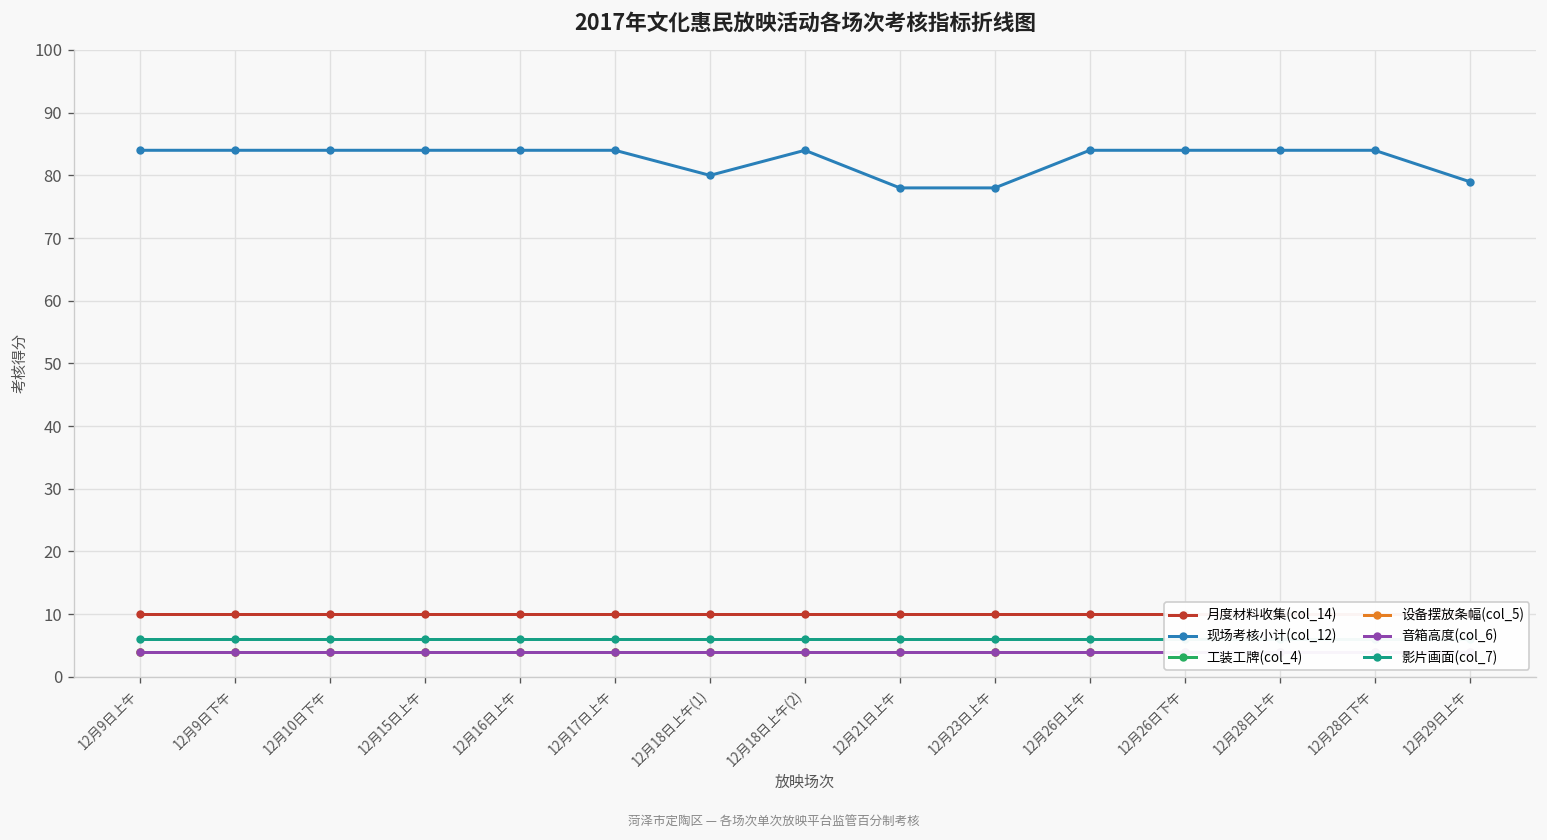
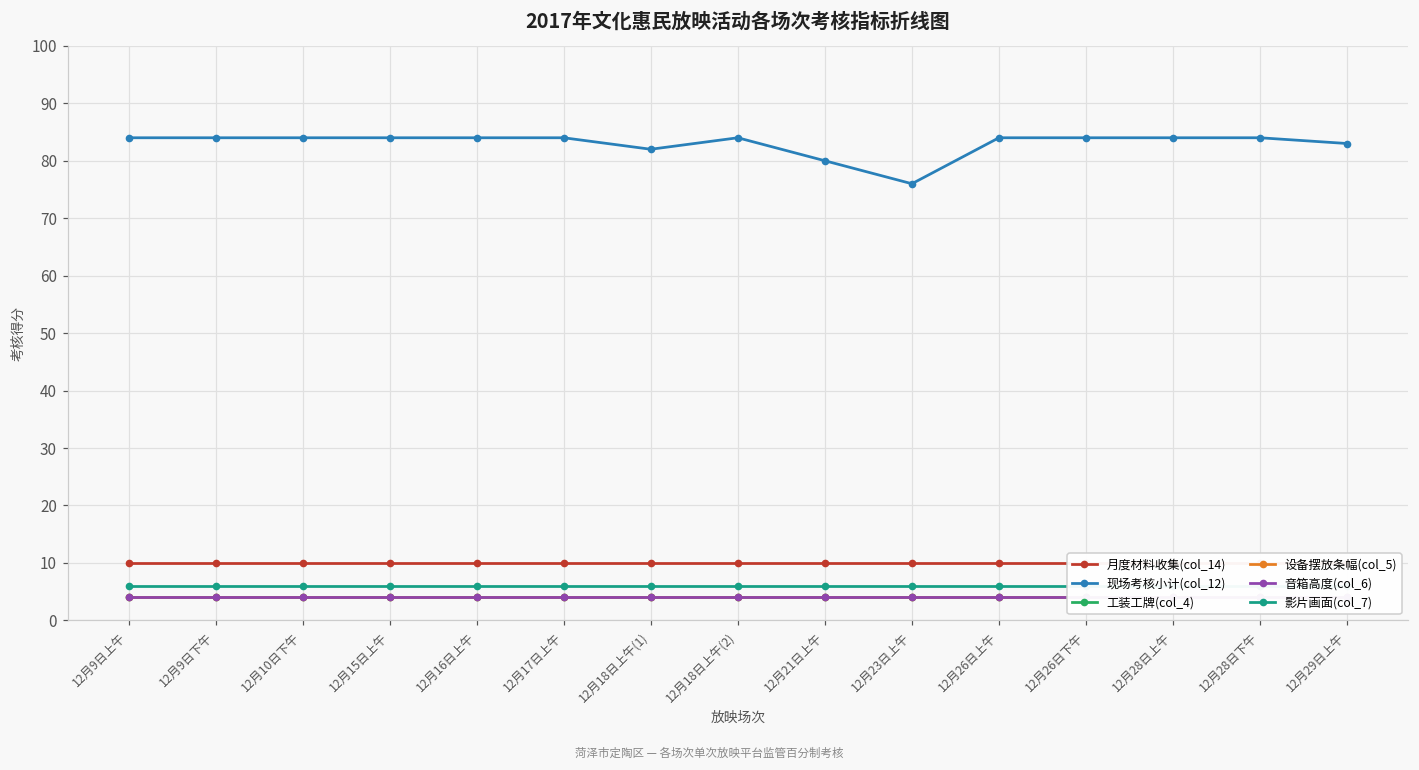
现场考核小计(col_12), 12月18日上午(1): 80 -> 82
现场考核小计(col_12), 12月21日上午: 78 -> 80
现场考核小计(col_12), 12月23日上午: 78 -> 76
现场考核小计(col_12), 12月29日上午: 79 -> 83
